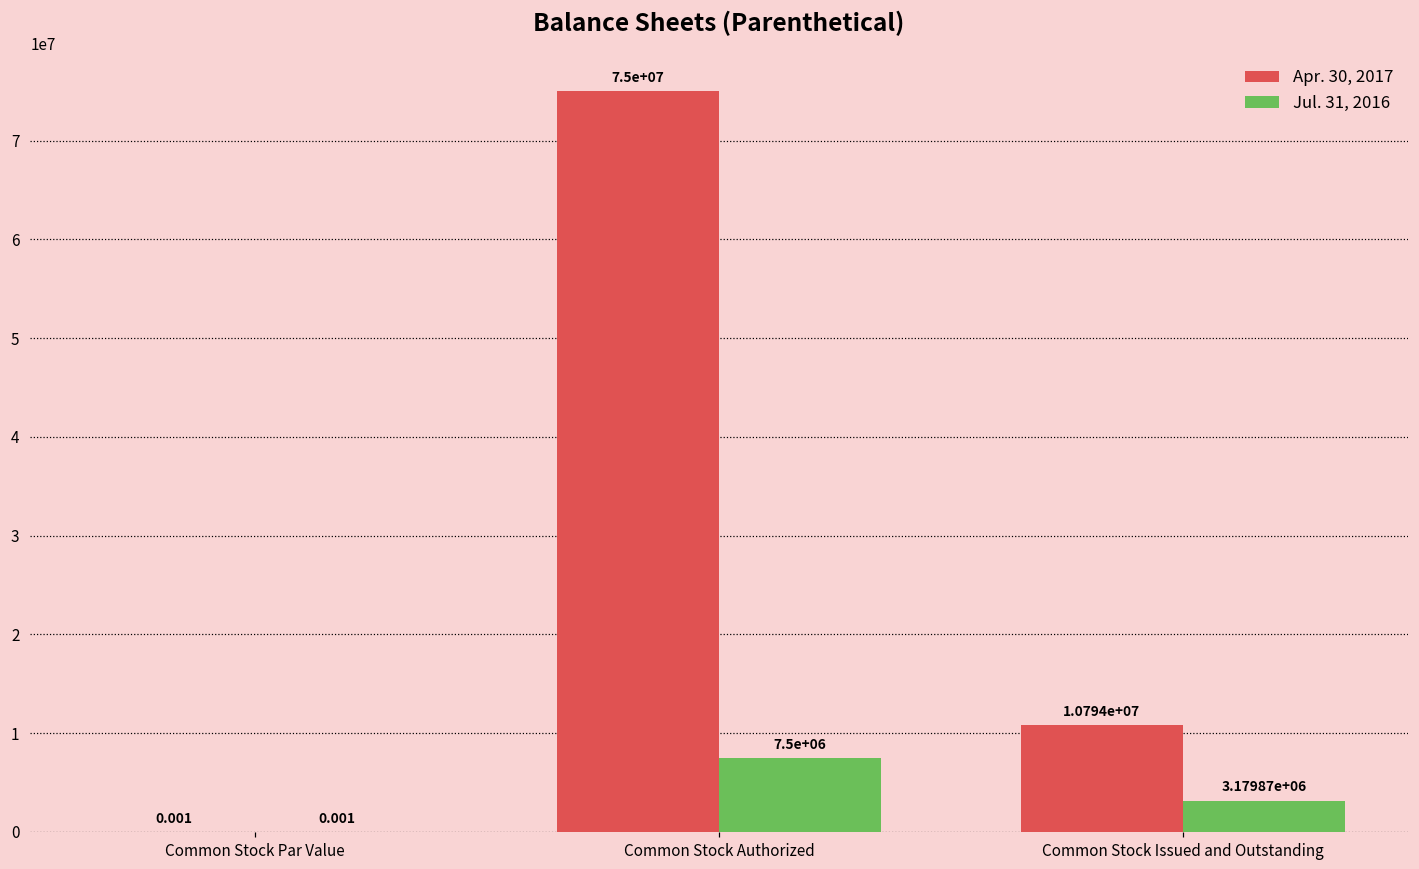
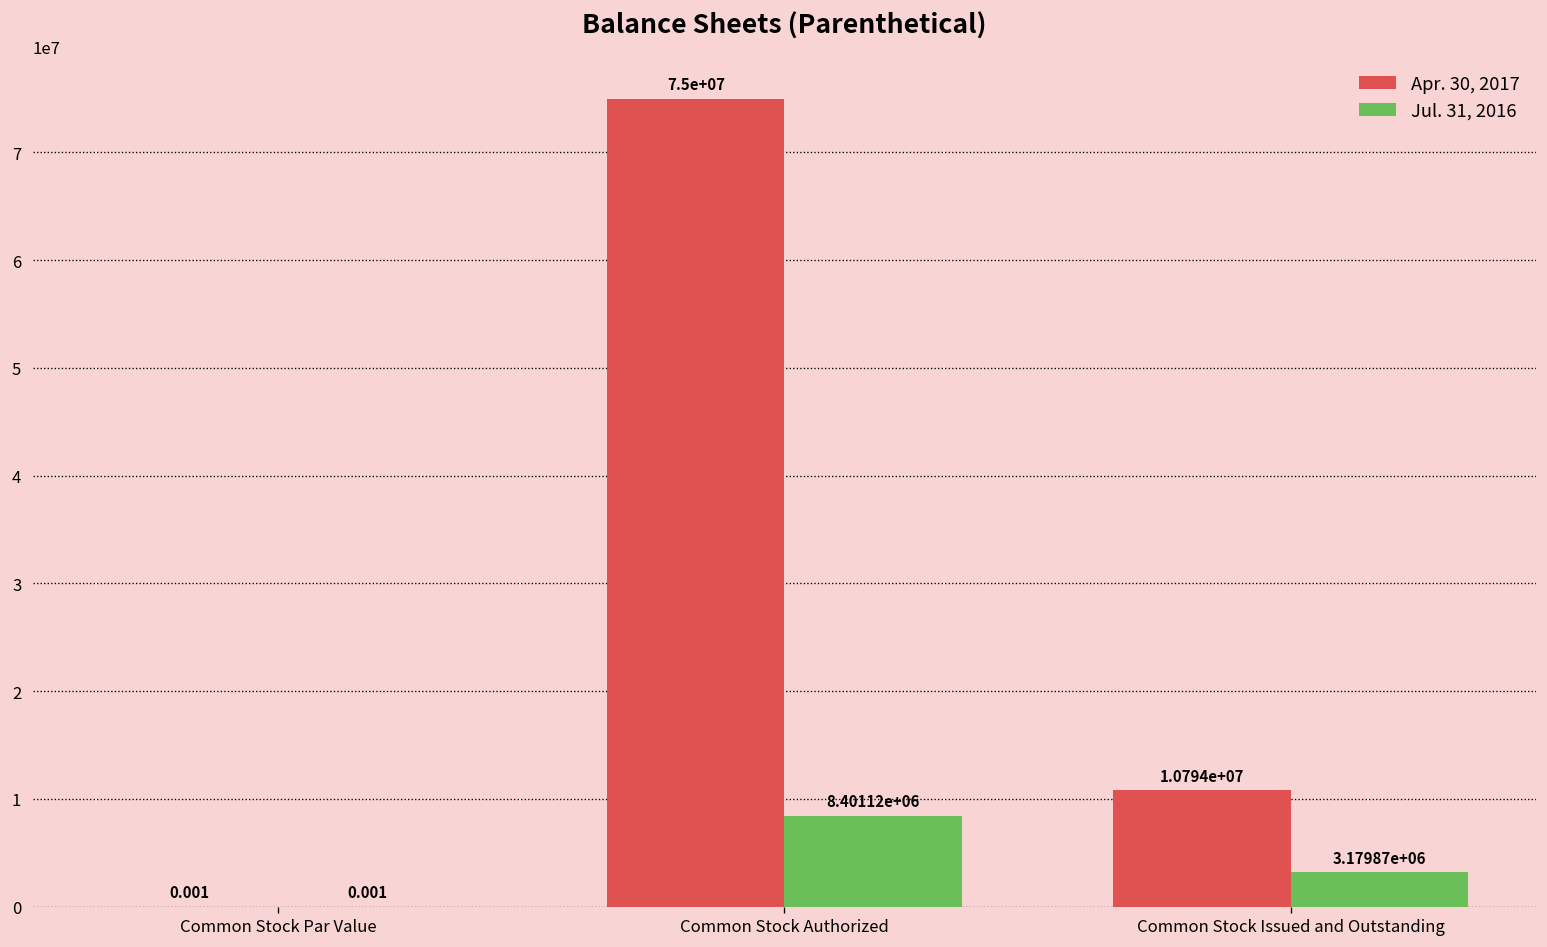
Jul. 31, 2016, Common Stock Authorized: 7.5e+06 -> 8.40112e+06
